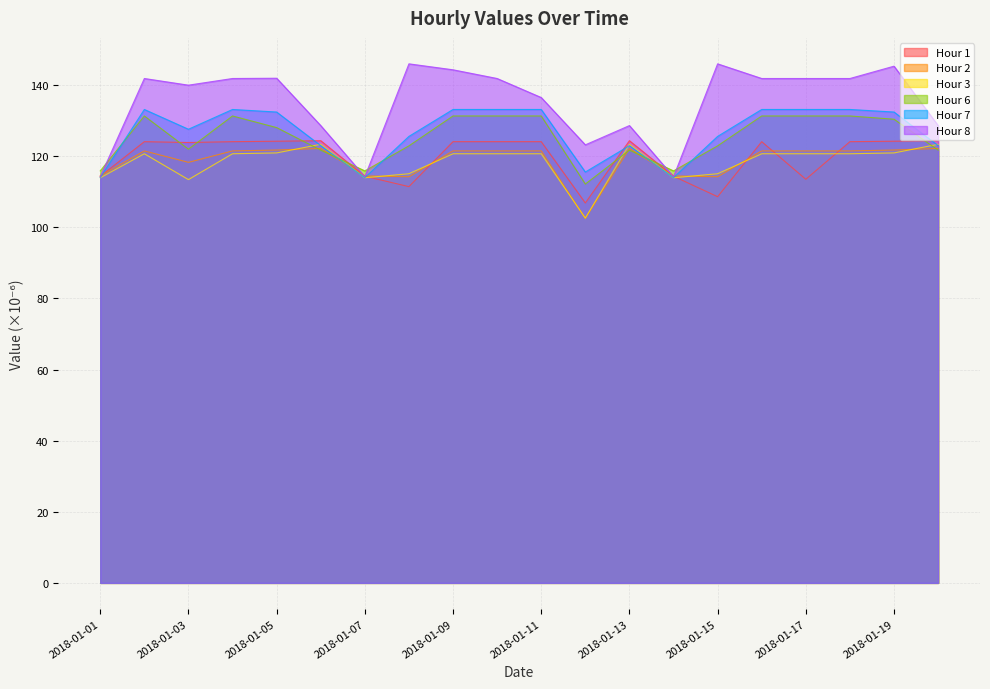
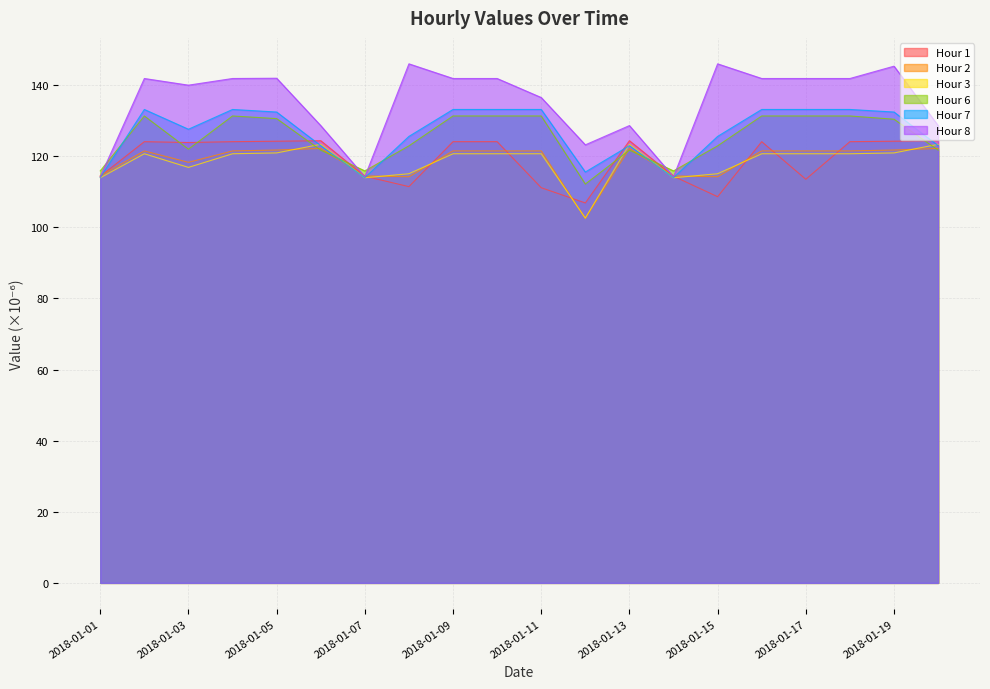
Hour 3, 2018-01-03: 113 -> 117
Hour 6, 2018-01-05: 128 -> 131
Hour 8, 2018-01-09: 144 -> 142
Hour 1, 2018-01-11: 124 -> 111
